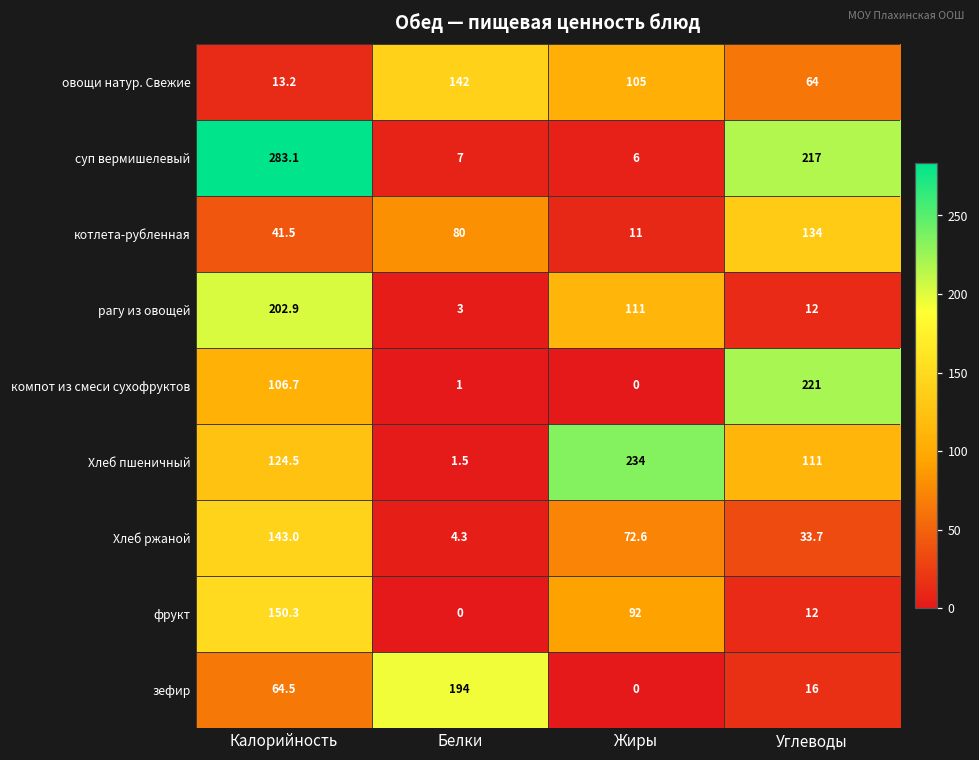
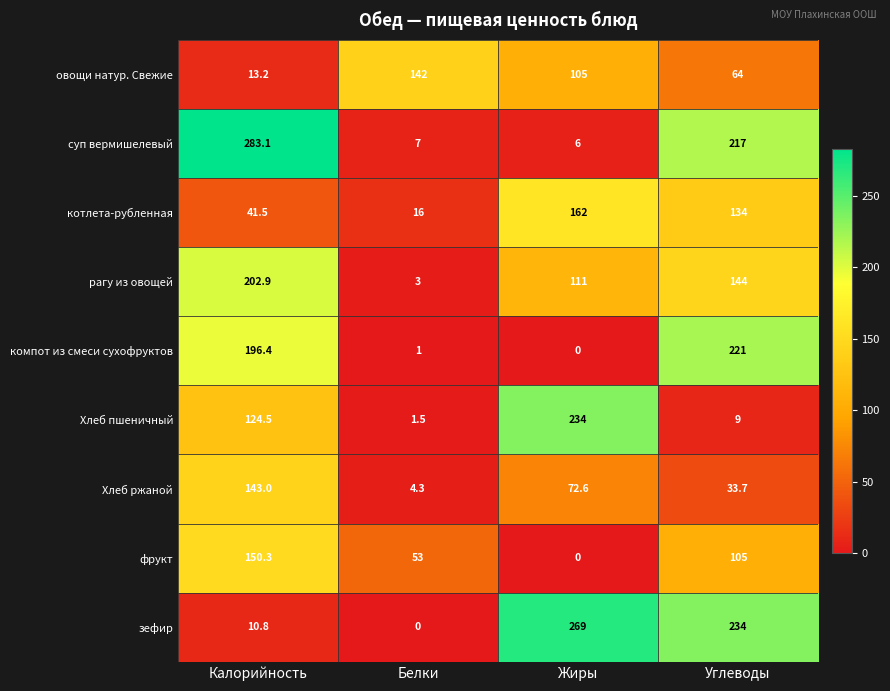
котлета-рубленная, Белки: 80 -> 16
котлета-рубленная, Жиры: 11 -> 162
рагу из овощей, Углеводы: 12 -> 144
компот из смеси сухофруктов, Калорийность: 106.7 -> 196.4
Хлеб пшеничный, Углеводы: 111 -> 9
фрукт, Белки: 0 -> 53
фрукт, Жиры: 92 -> 0
фрукт, Углеводы: 12 -> 105
зефир, Калорийность: 64.5 -> 10.8
зефир, Белки: 194 -> 0
зефир, Жиры: 0 -> 269
зефир, Углеводы: 16 -> 234
